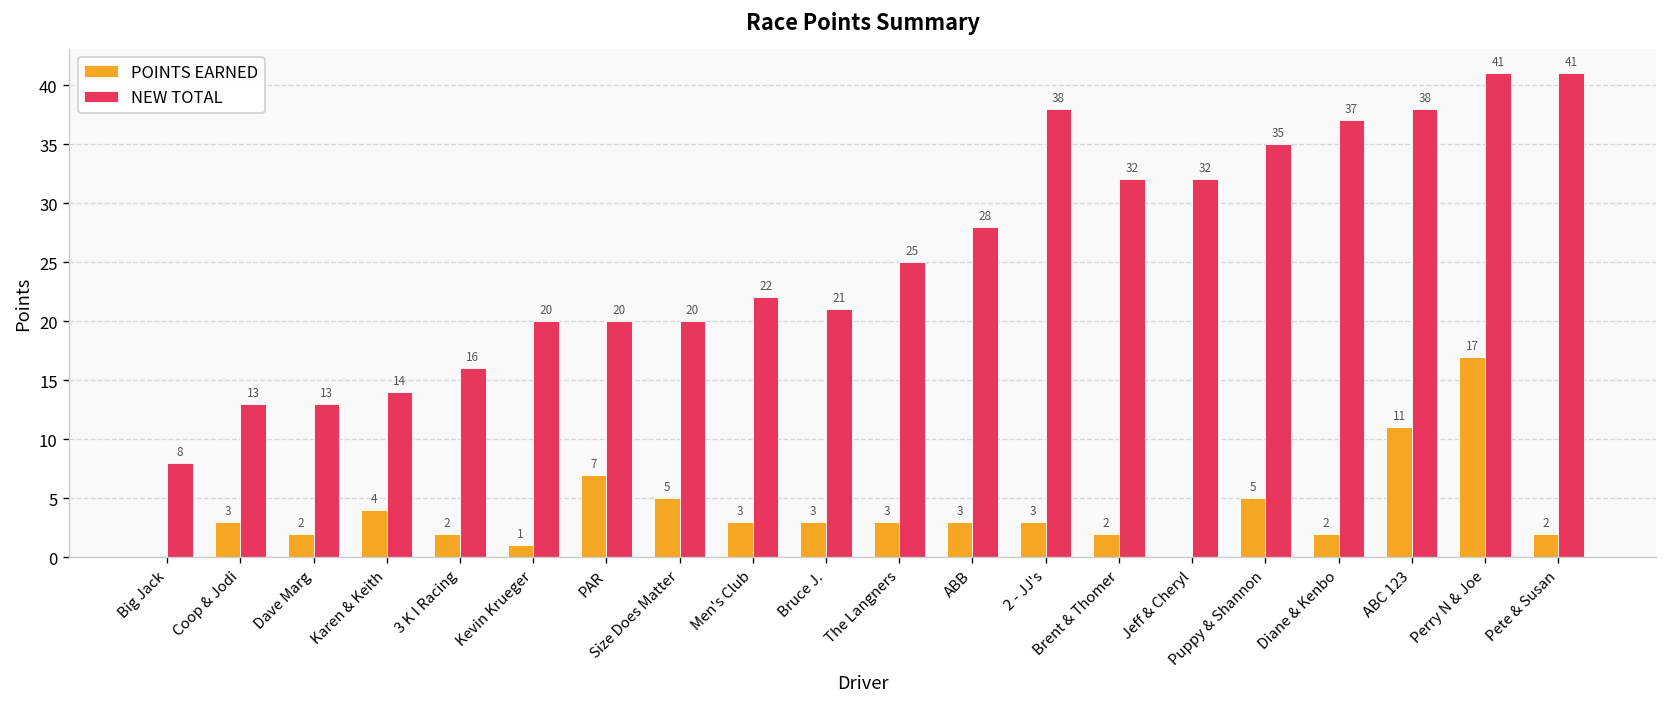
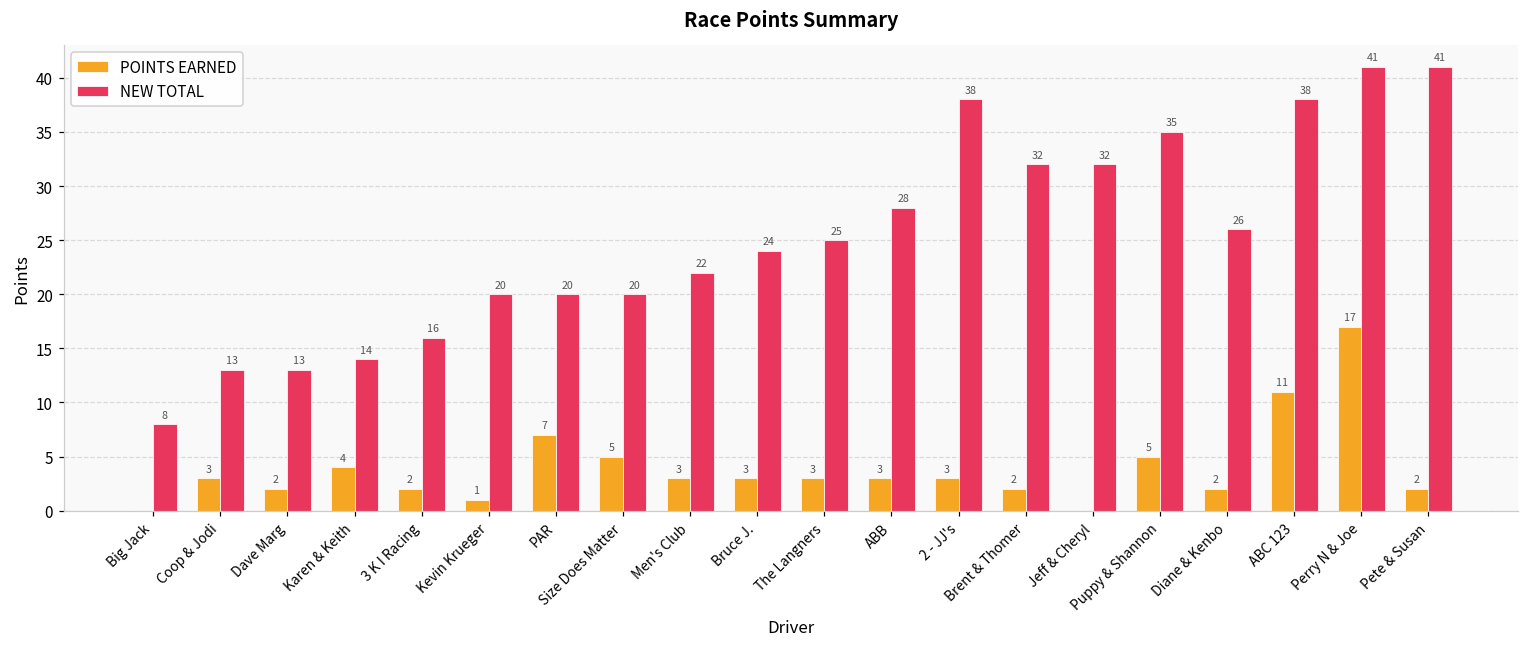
NEW TOTAL, Bruce J.: 21 -> 24
NEW TOTAL, Diane & Kenbo: 37 -> 26
